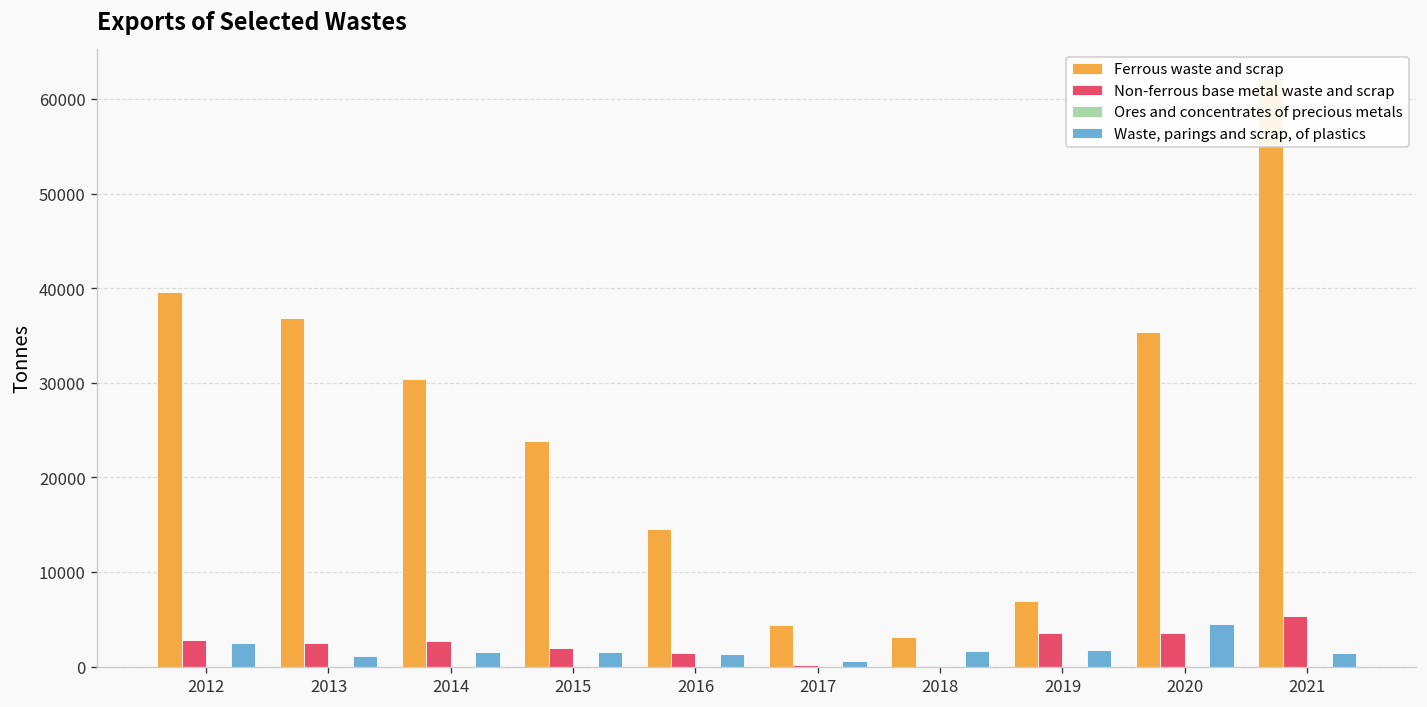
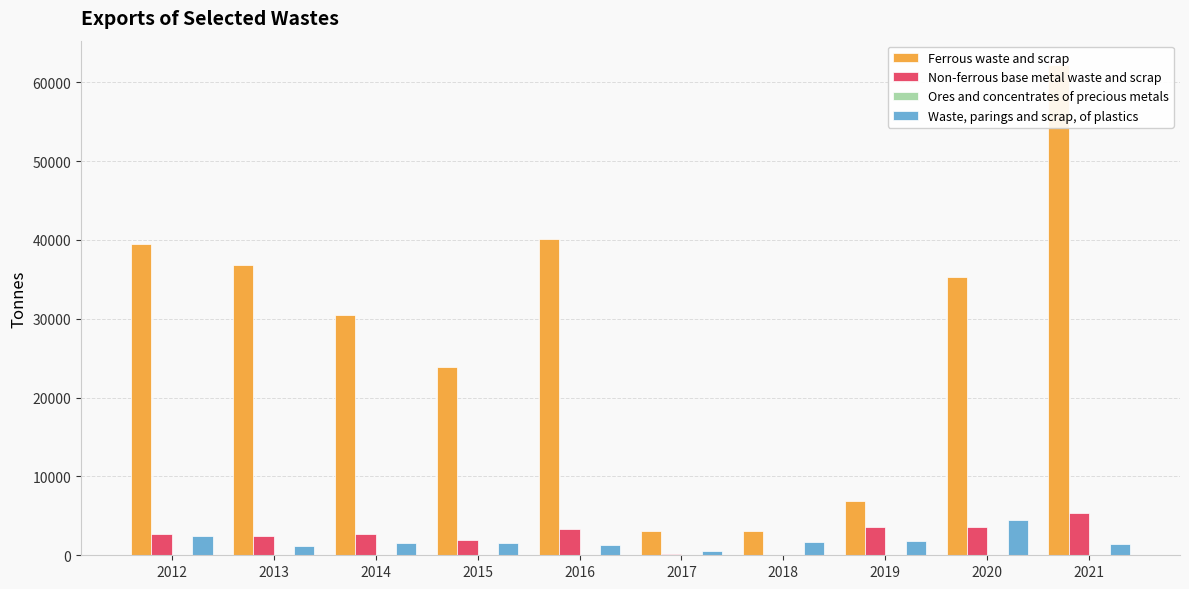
Ferrous waste and scrap, 2016: 15000 -> 40000
Non-ferrous base metal waste and scrap, 2016: 1000 -> 3000
Ferrous waste and scrap, 2017: 4000 -> 3000
